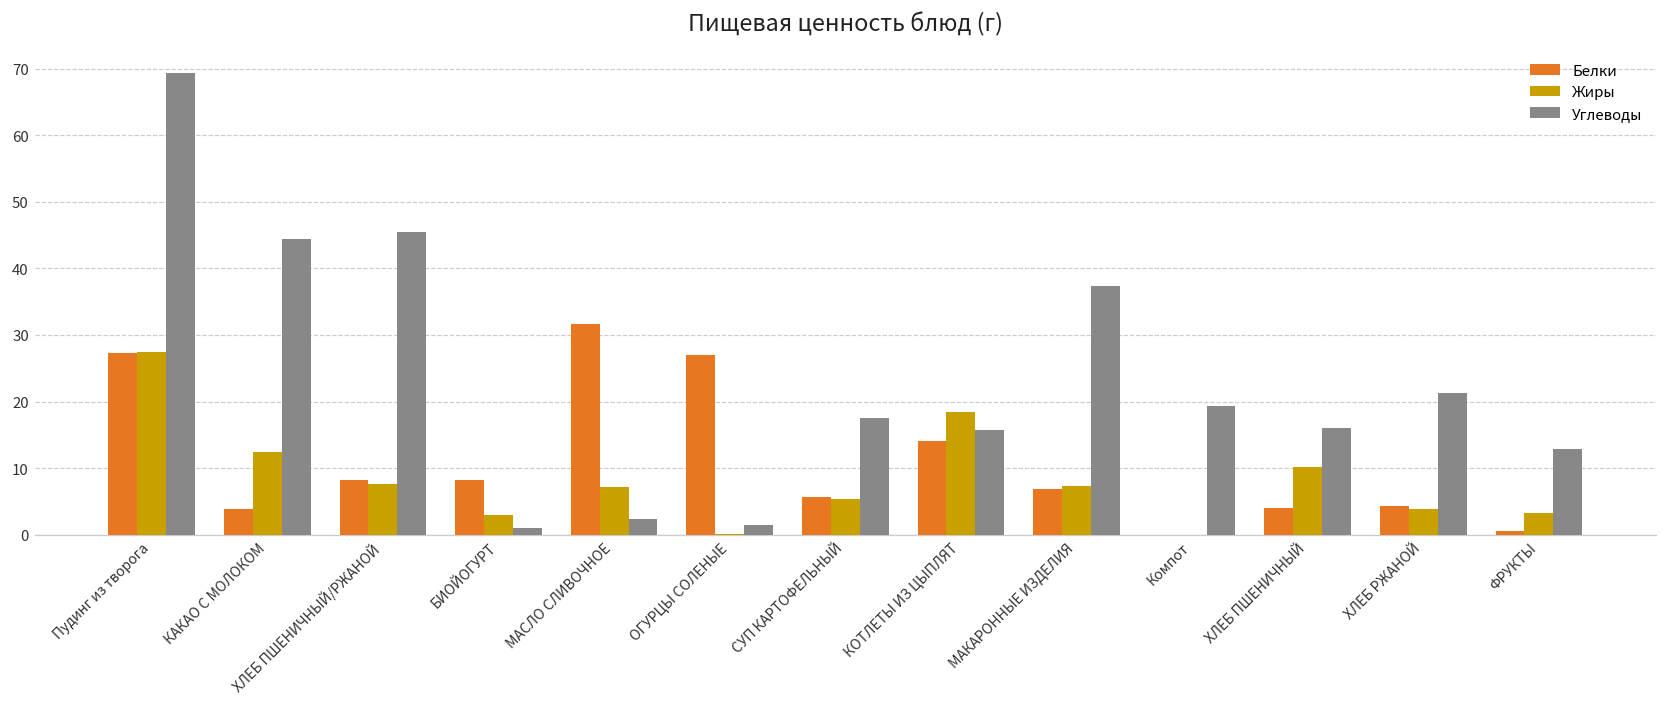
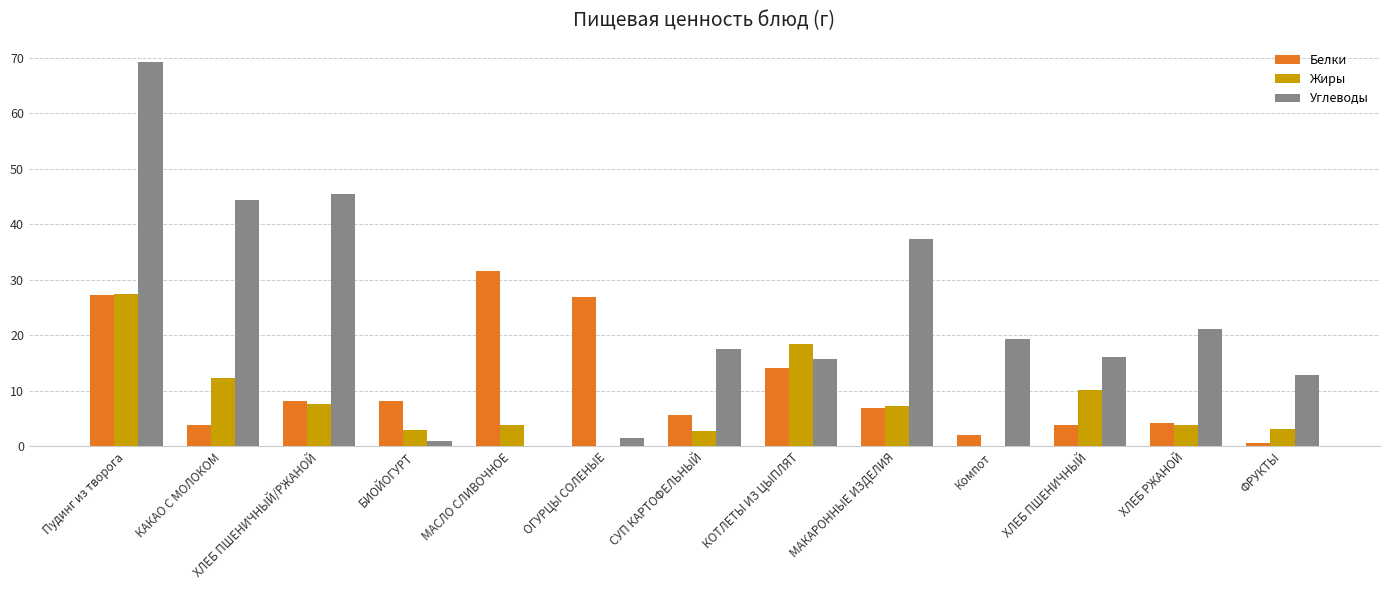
Жиры, МАСЛО СЛИВОЧНОЕ: 7 -> 4
Углеводы, МАСЛО СЛИВОЧНОЕ: 2 -> 0
Жиры, СУП КАРТОФЕЛЬНЫЙ: 5 -> 3
Белки, Компот: 0 -> 2
